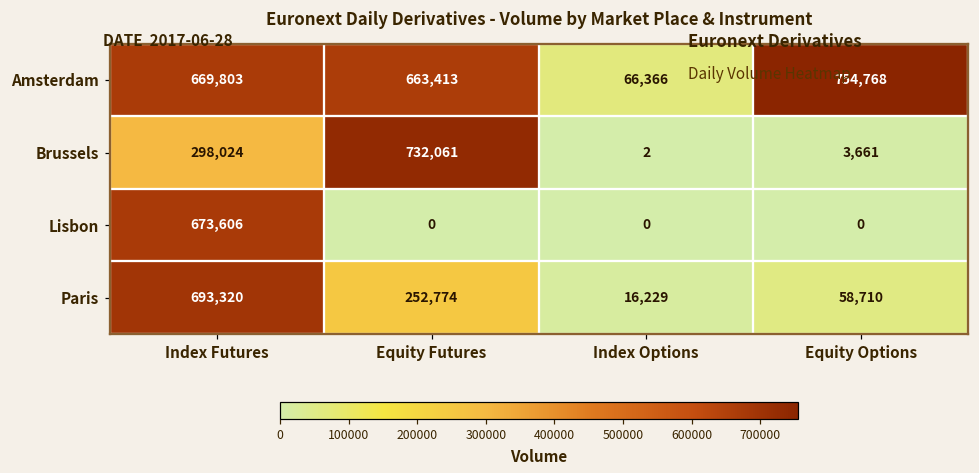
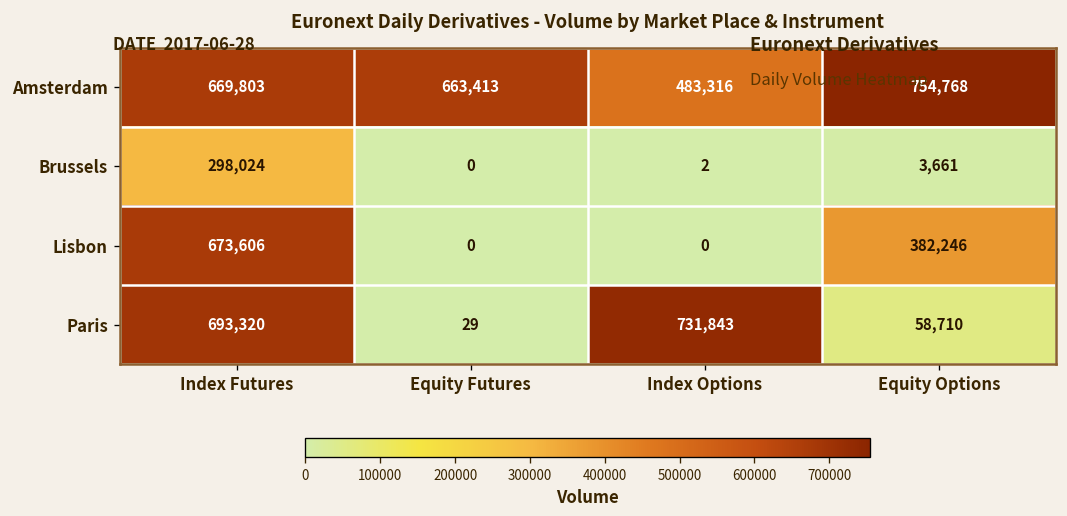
Amsterdam, Index Options: 66,366 -> 483,316
Brussels, Equity Futures: 732,061 -> 0
Lisbon, Equity Options: 0 -> 382,246
Paris, Equity Futures: 252,774 -> 29
Paris, Index Options: 16,229 -> 731,843
